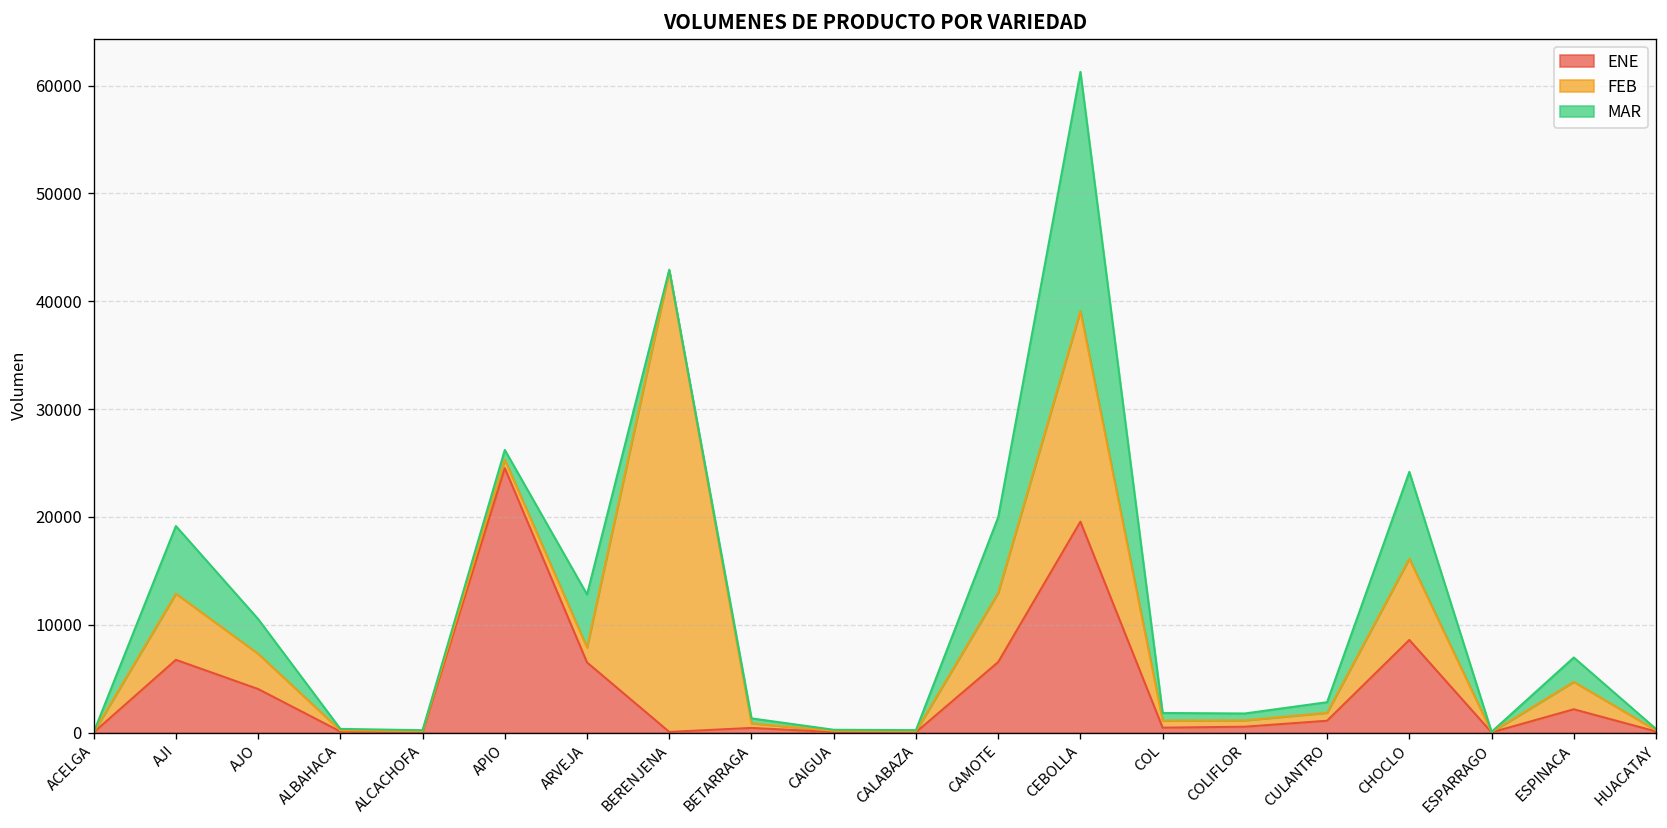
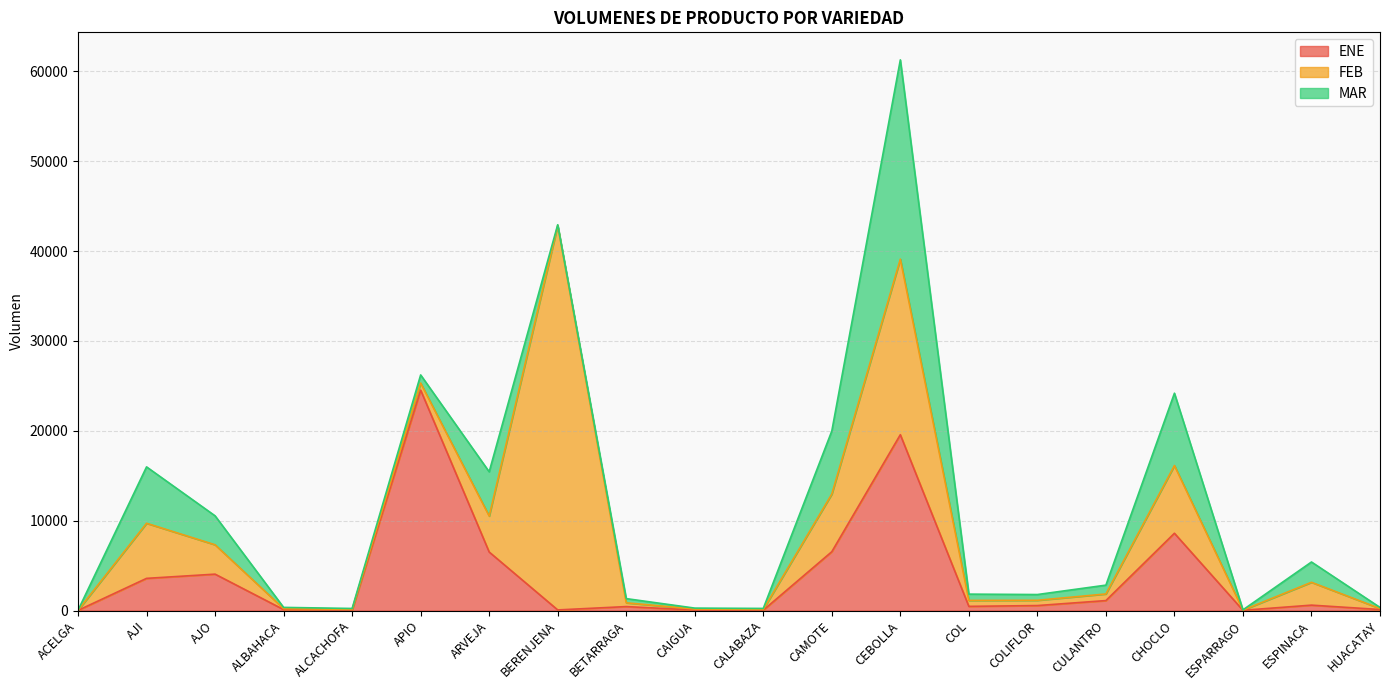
ENE, AJI: 7000 -> 4000
FEB, ARVEJA: 1000 -> 4000
ENE, ESPINACA: 2000 -> 1000
